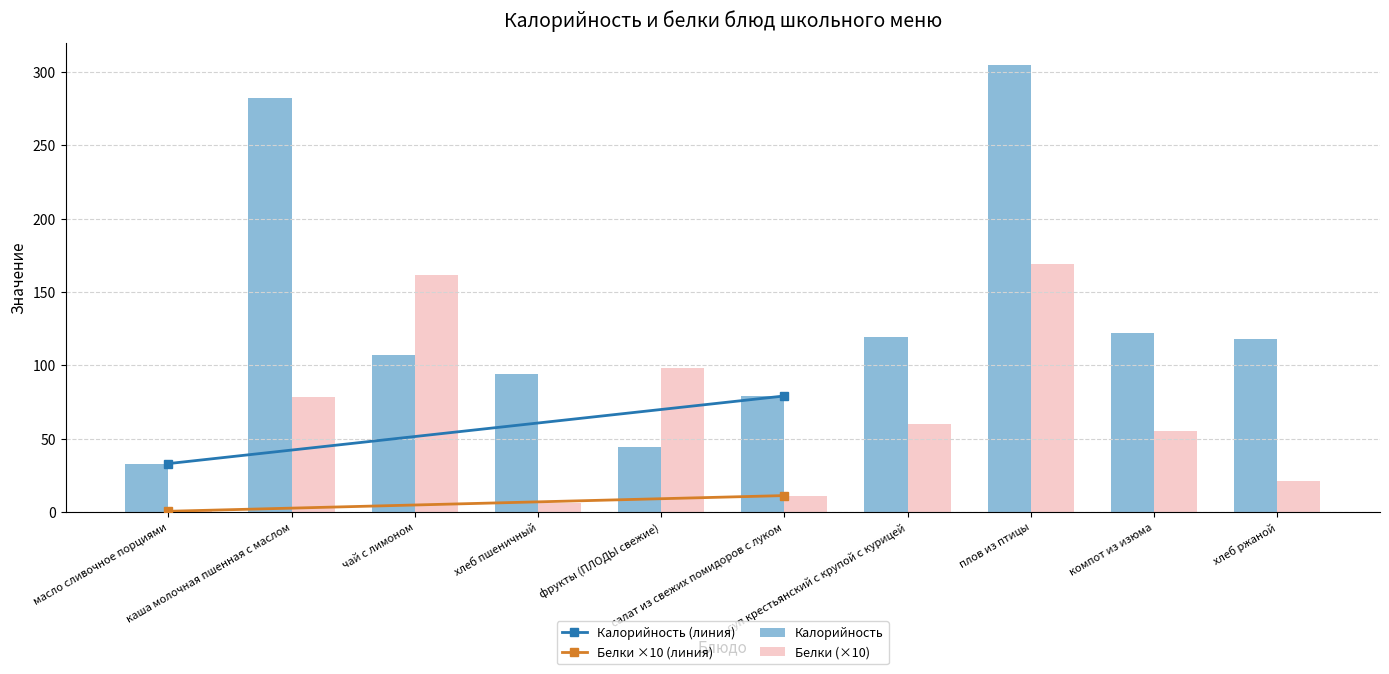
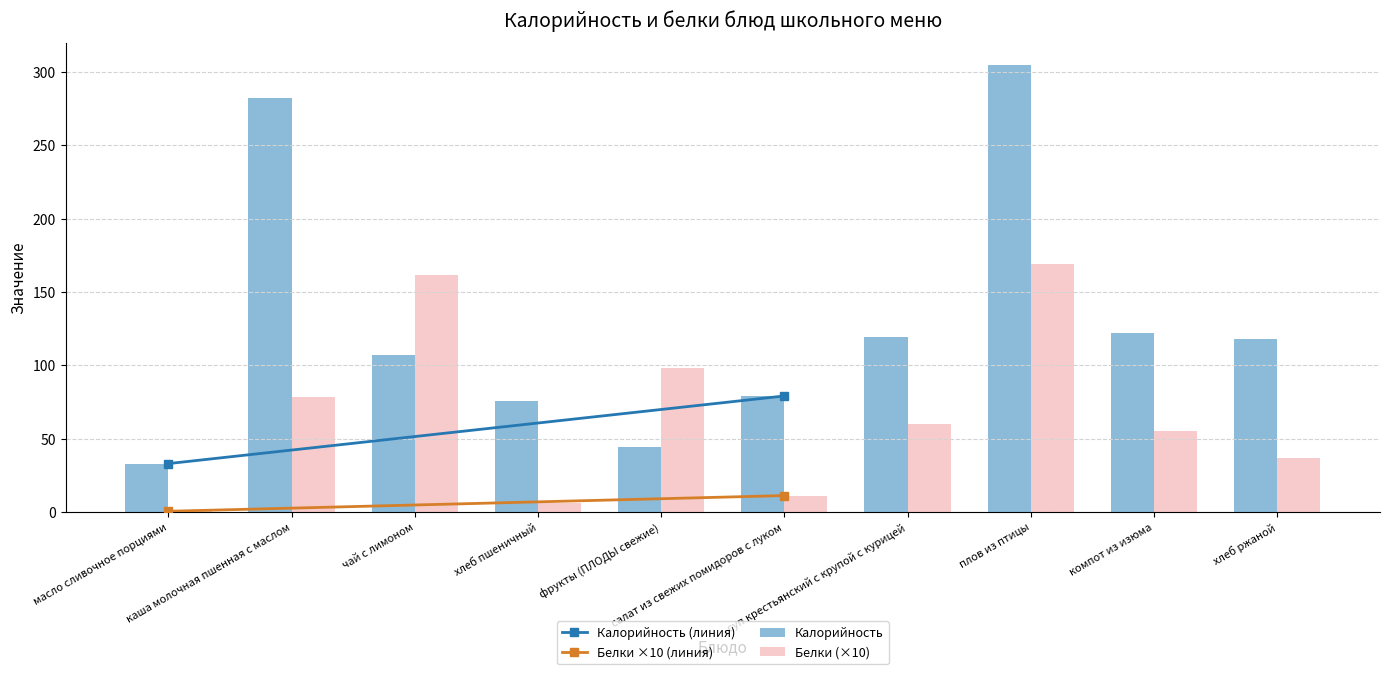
Калорийность, хлеб пшеничный: 94 -> 76
Белки (×10), хлеб ржаной: 21 -> 37
